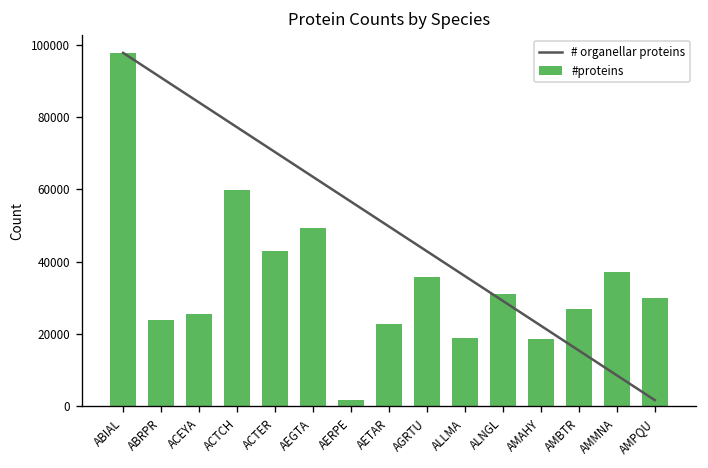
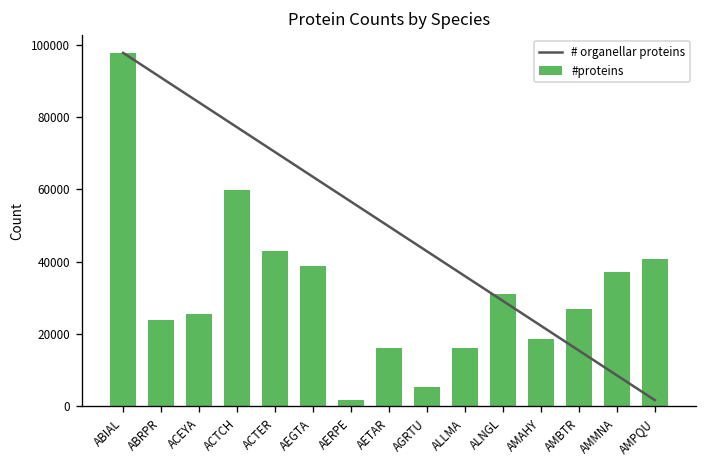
#proteins, AEGTA: 49000 -> 39000
#proteins, AETAR: 23000 -> 16000
#proteins, AGRTU: 36000 -> 5000
#proteins, ALLMA: 19000 -> 16000
#proteins, AMPQU: 30000 -> 41000
